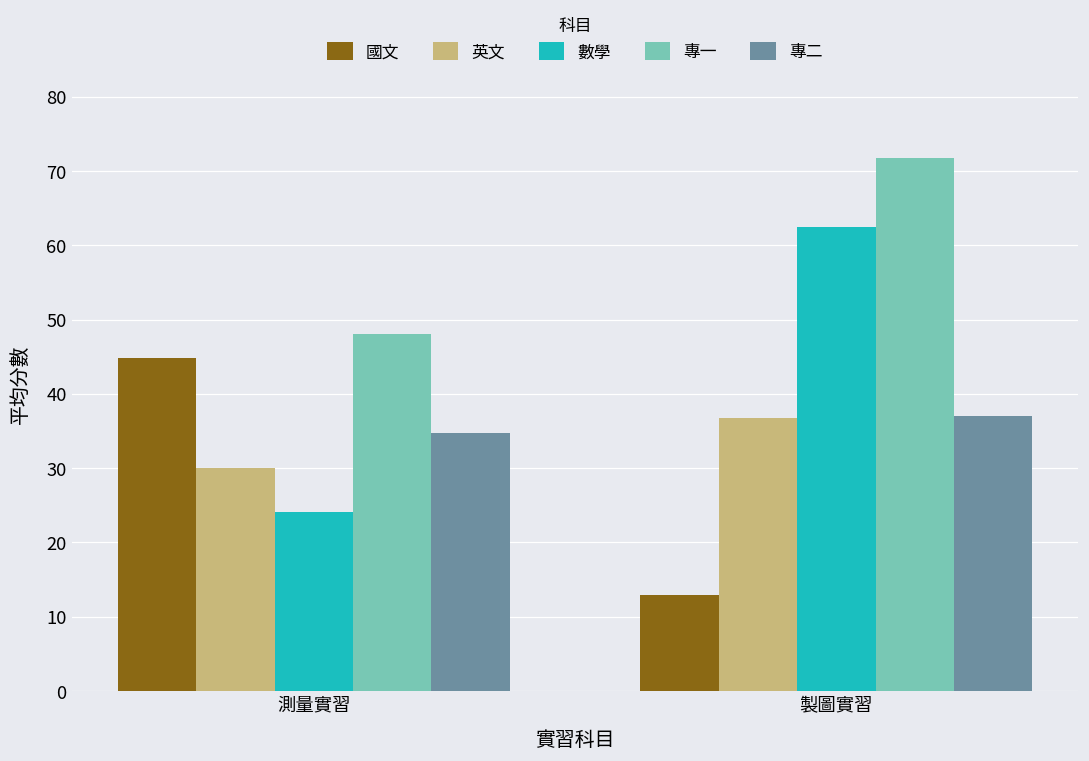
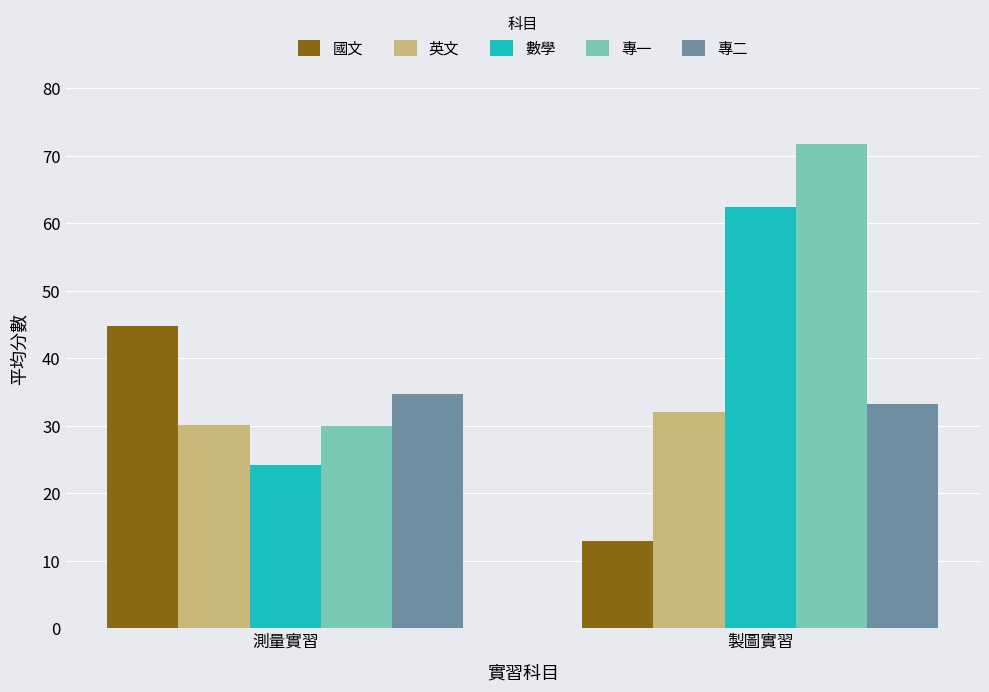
專一, 測量實習: 48 -> 30
英文, 製圖實習: 37 -> 32
專二, 製圖實習: 37 -> 33
